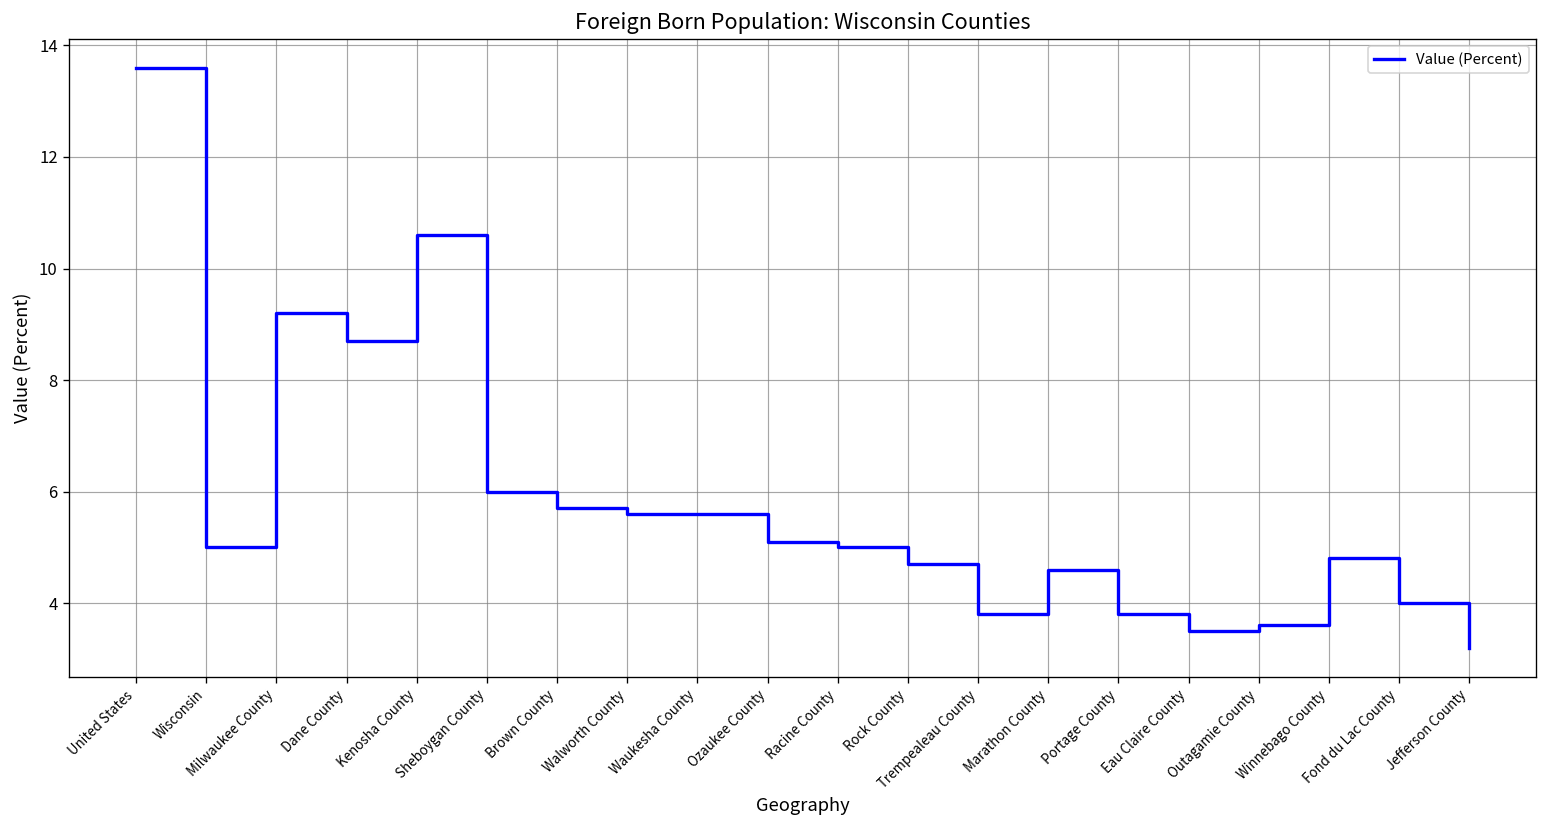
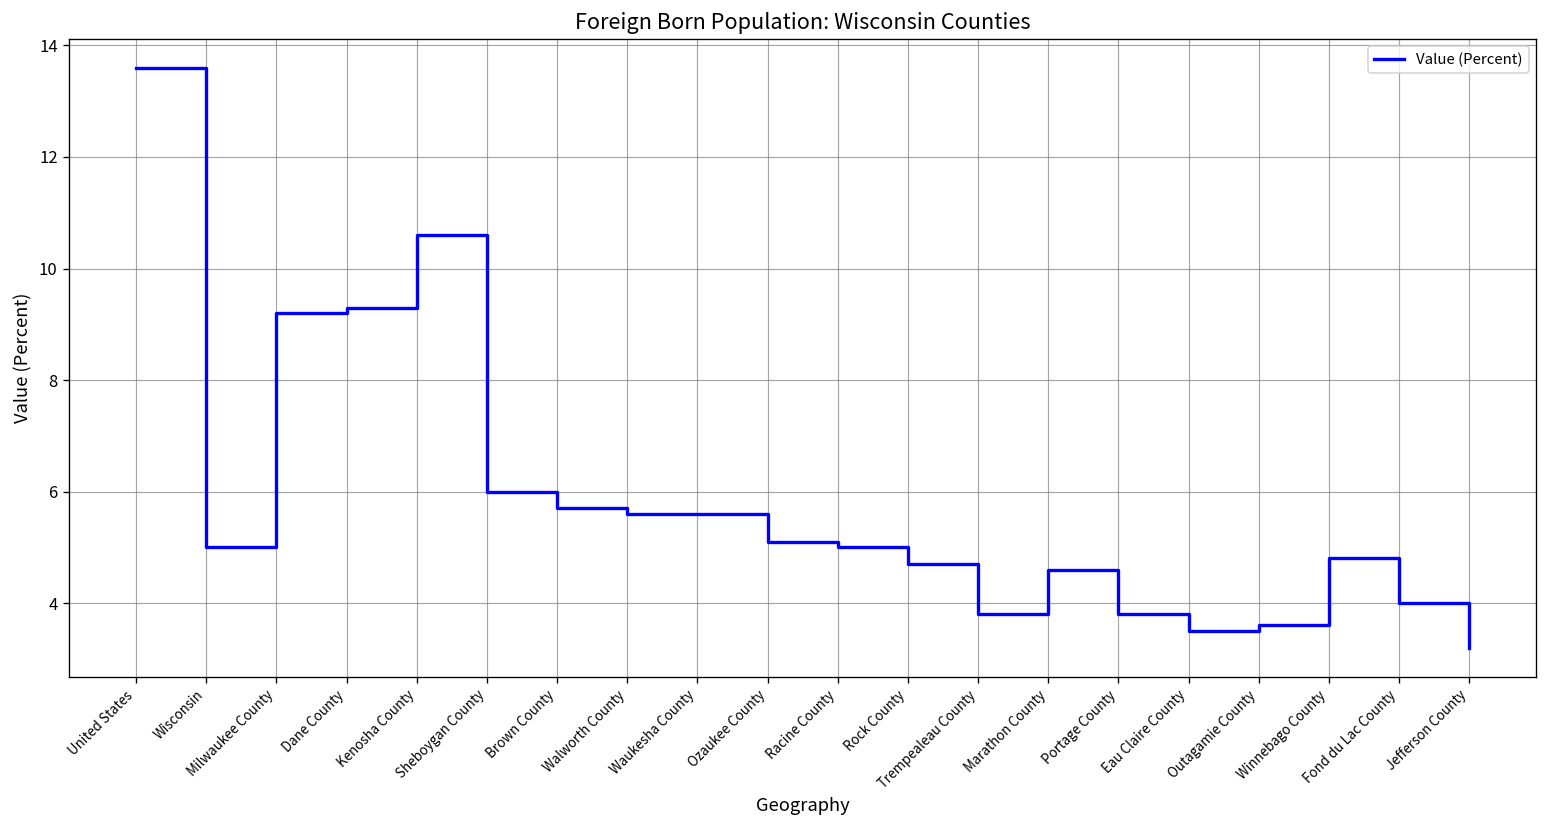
Dane County: 8.7 -> 9.3
